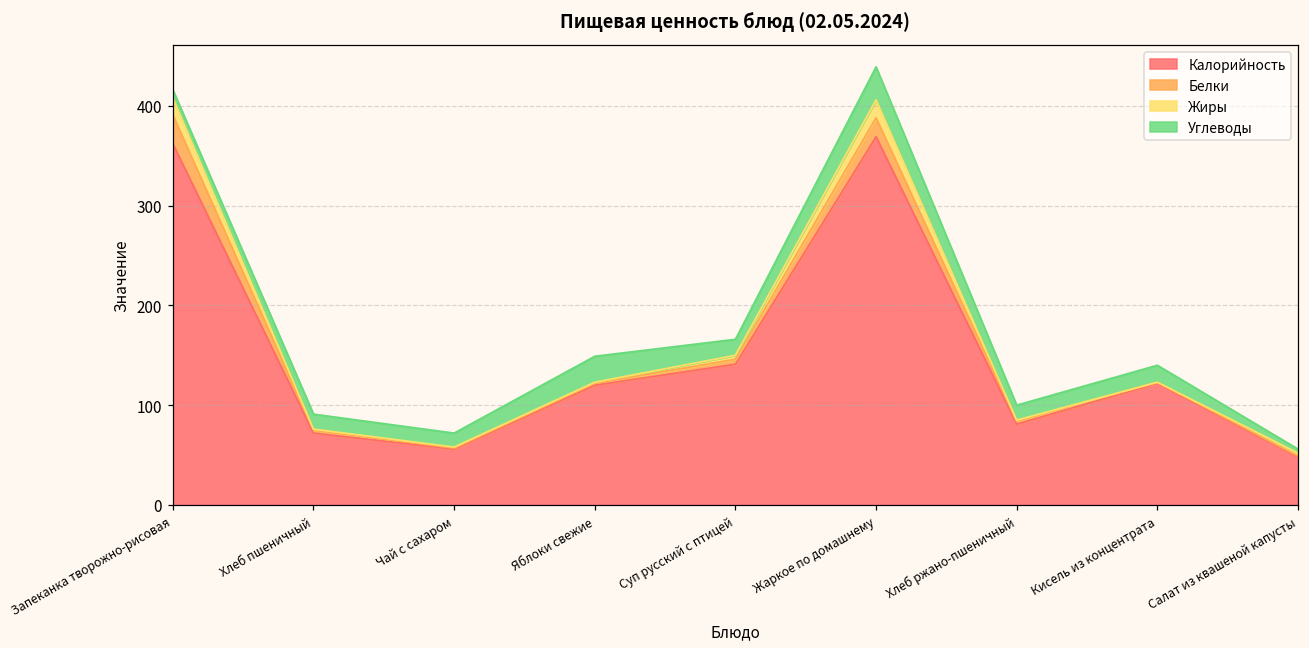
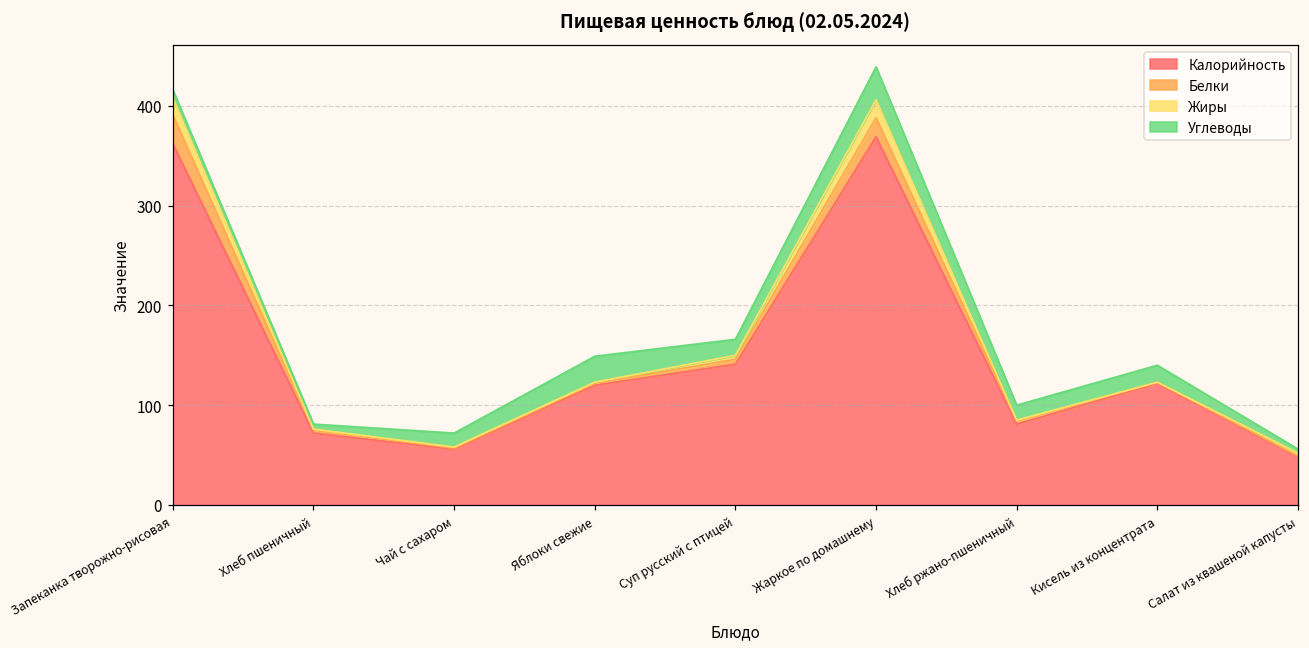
Углеводы, Хлеб пшеничный: 20 -> 10
